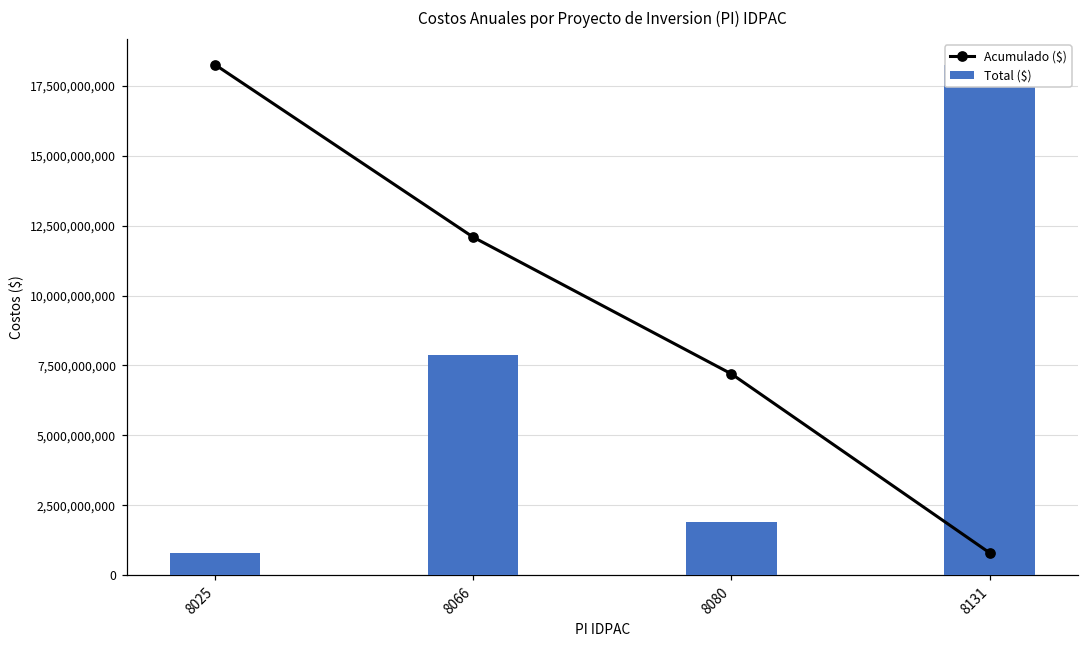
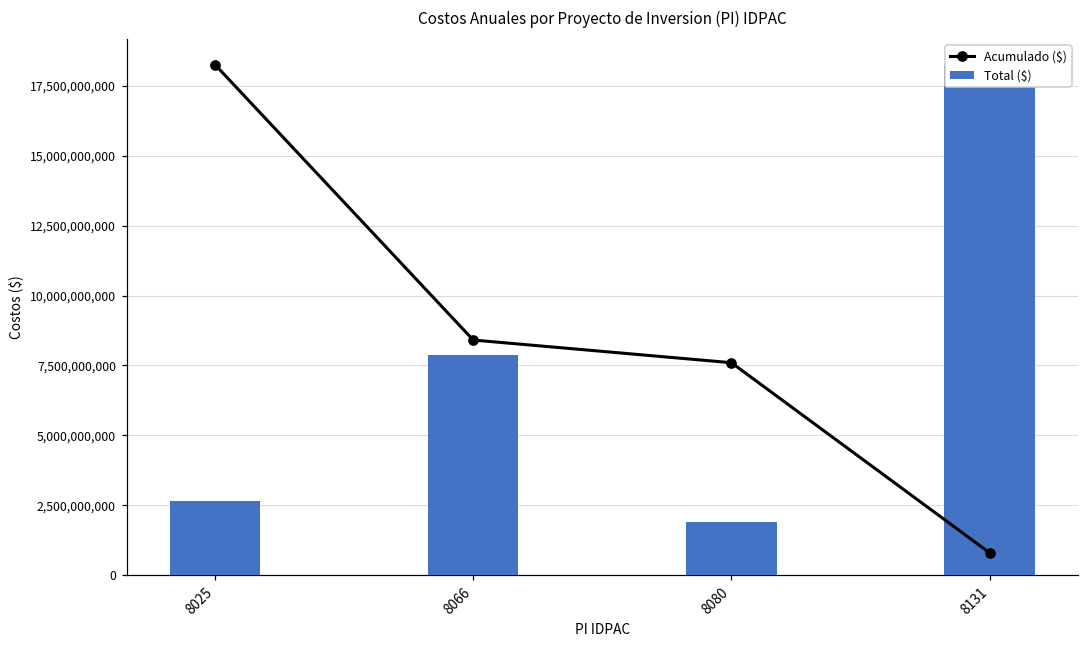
Total ($), 8025: 800,000,000 -> 2,700,000,000
Acumulado ($), 8066: 12,100,000,000 -> 8,400,000,000
Acumulado ($), 8080: 7,200,000,000 -> 7,600,000,000
